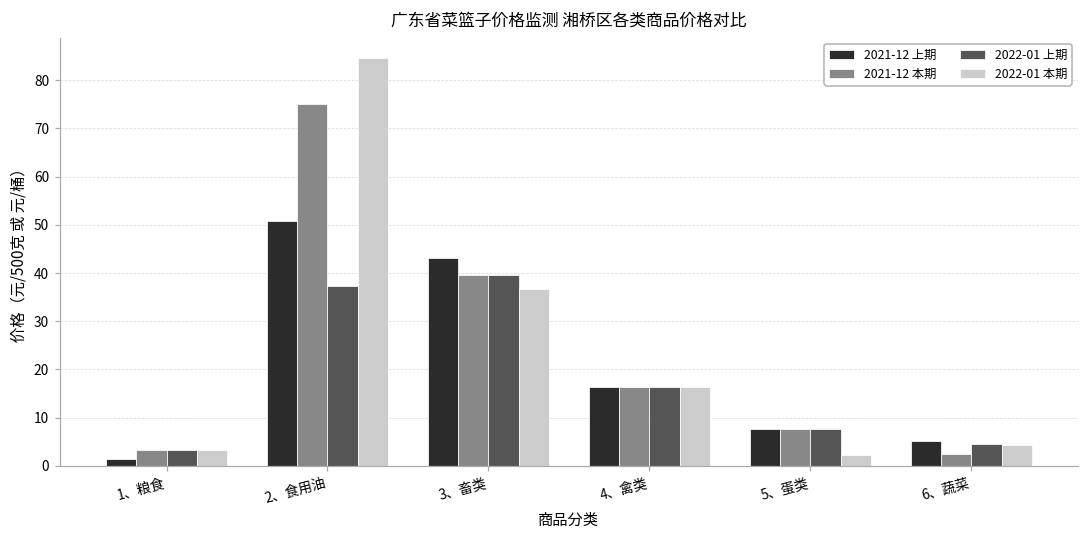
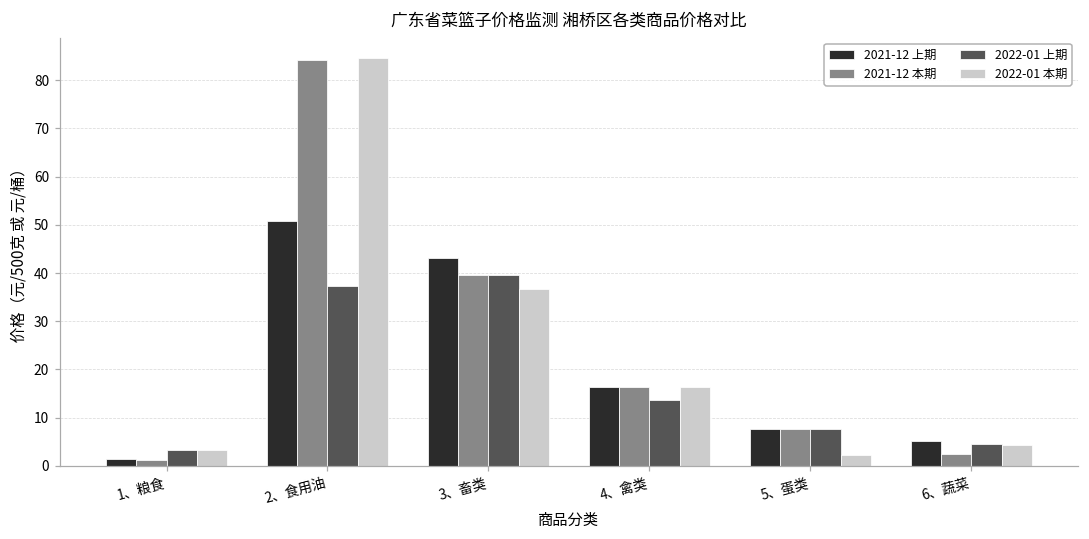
2021-12 本期, 1、粮食: 3 -> 1
2021-12 本期, 2、食用油: 75 -> 84
2022-01 上期, 4、禽类: 16 -> 14
